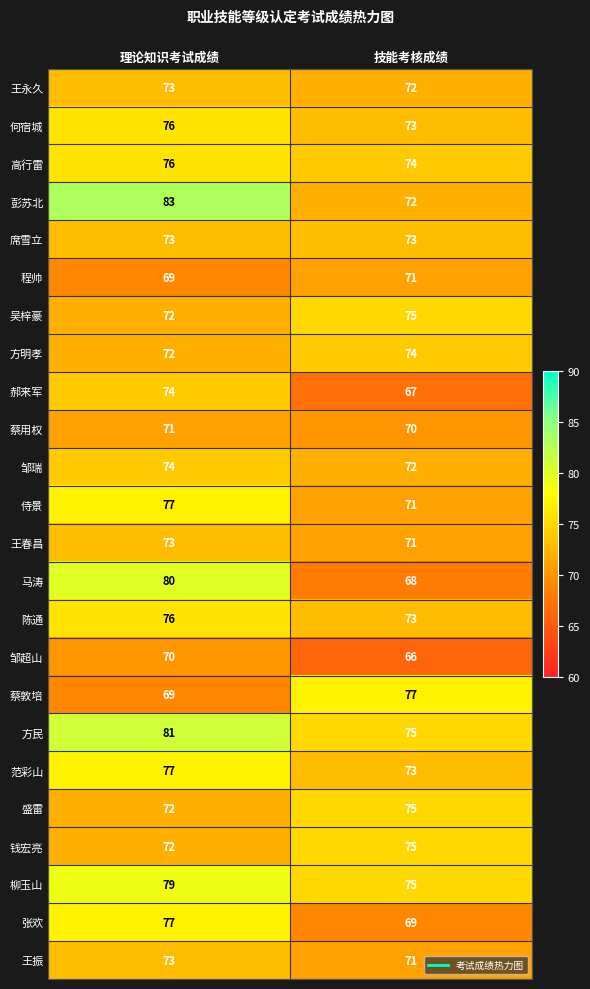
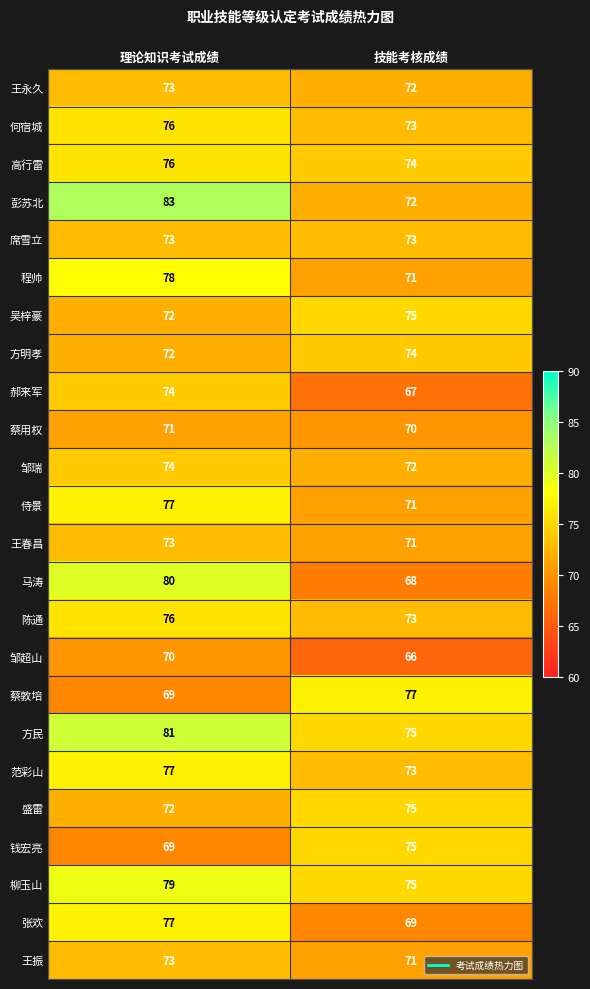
程帅, 理论知识考试成绩: 69 -> 78
钱宏亮, 理论知识考试成绩: 72 -> 69
